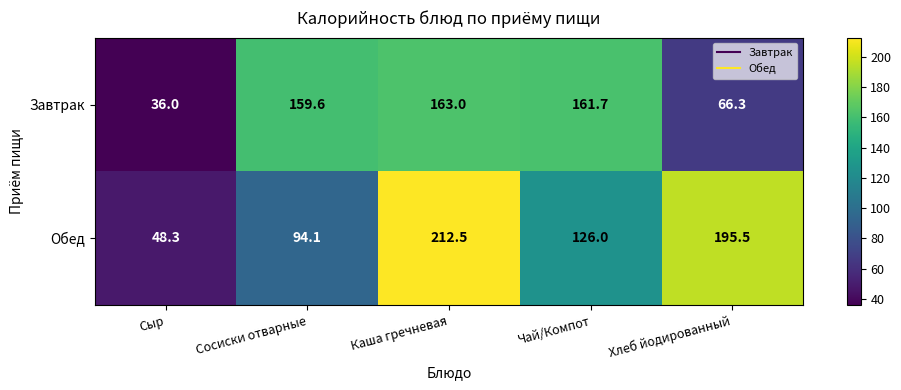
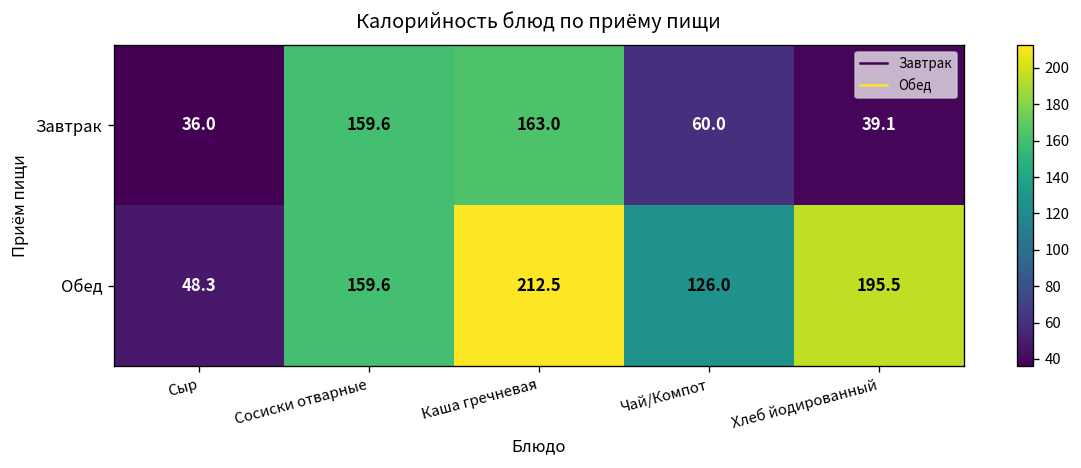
Завтрак, Чай/Компот: 161.7 -> 60.0
Завтрак, Хлеб йодированный: 66.3 -> 39.1
Обед, Сосиски отварные: 94.1 -> 159.6
